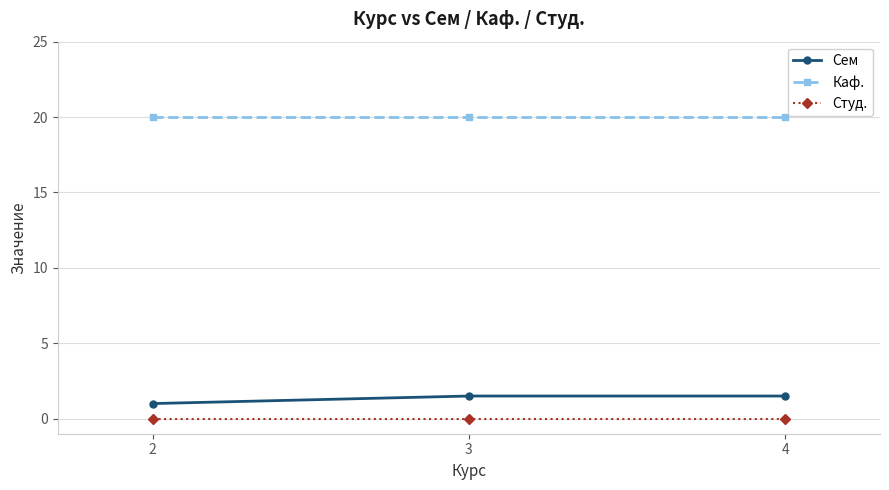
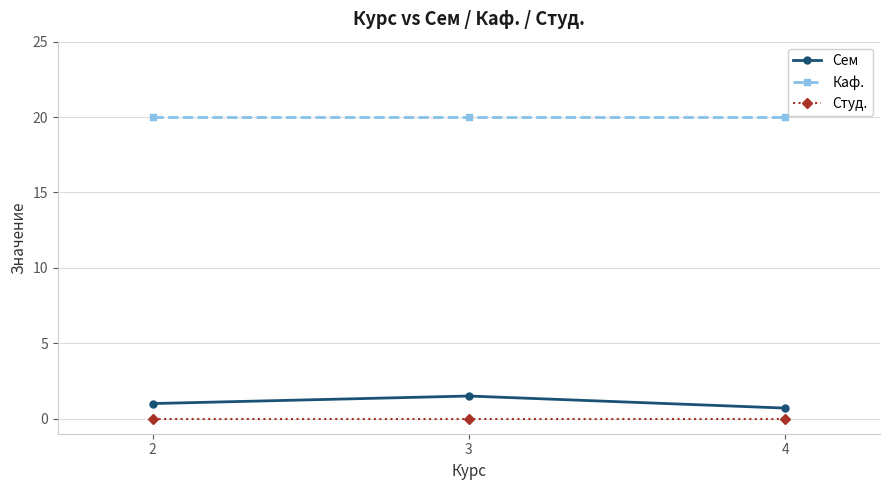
Сем, 4: 1.5 -> 0.7
